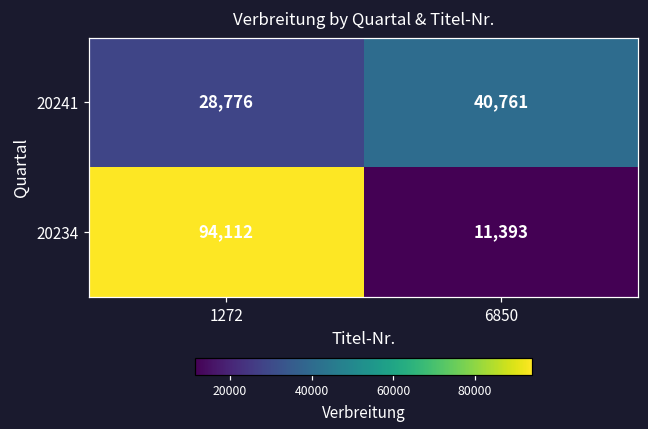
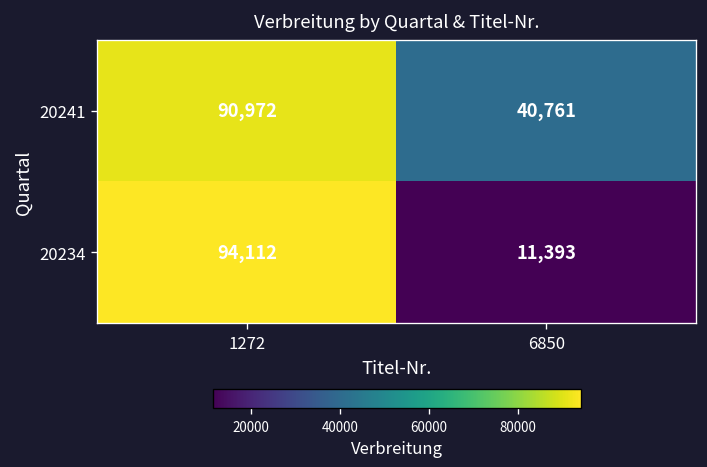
20241, 1272: 28,776 -> 90,972
